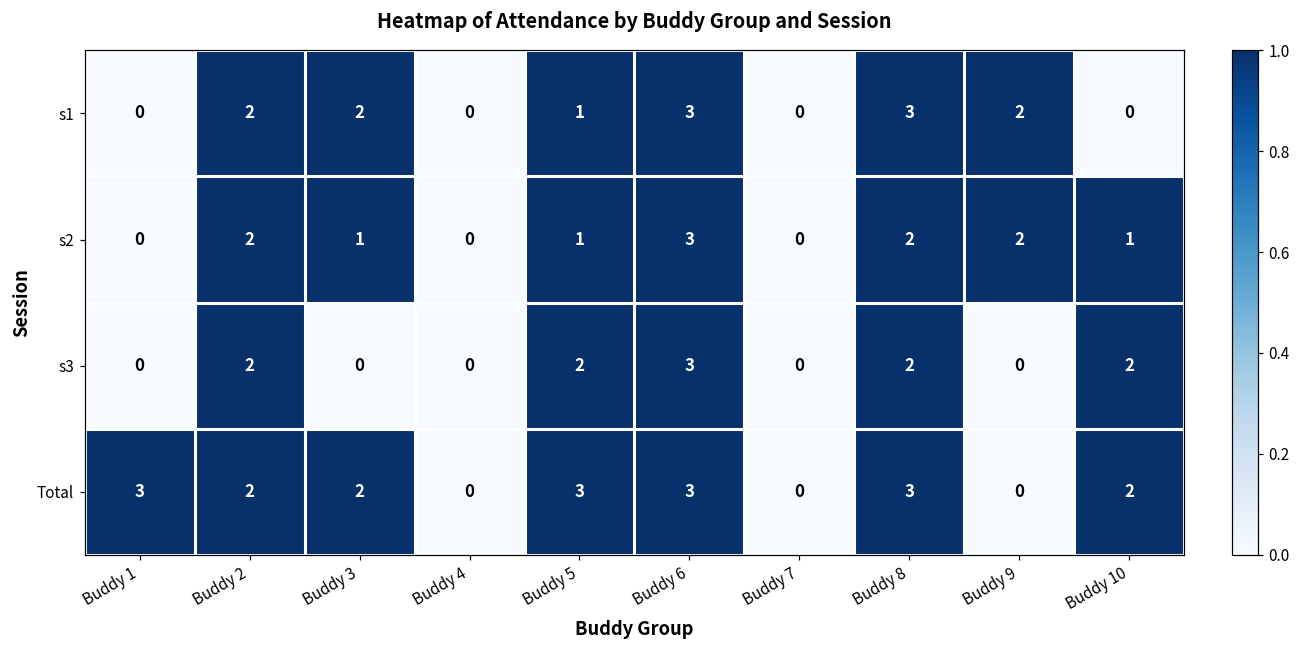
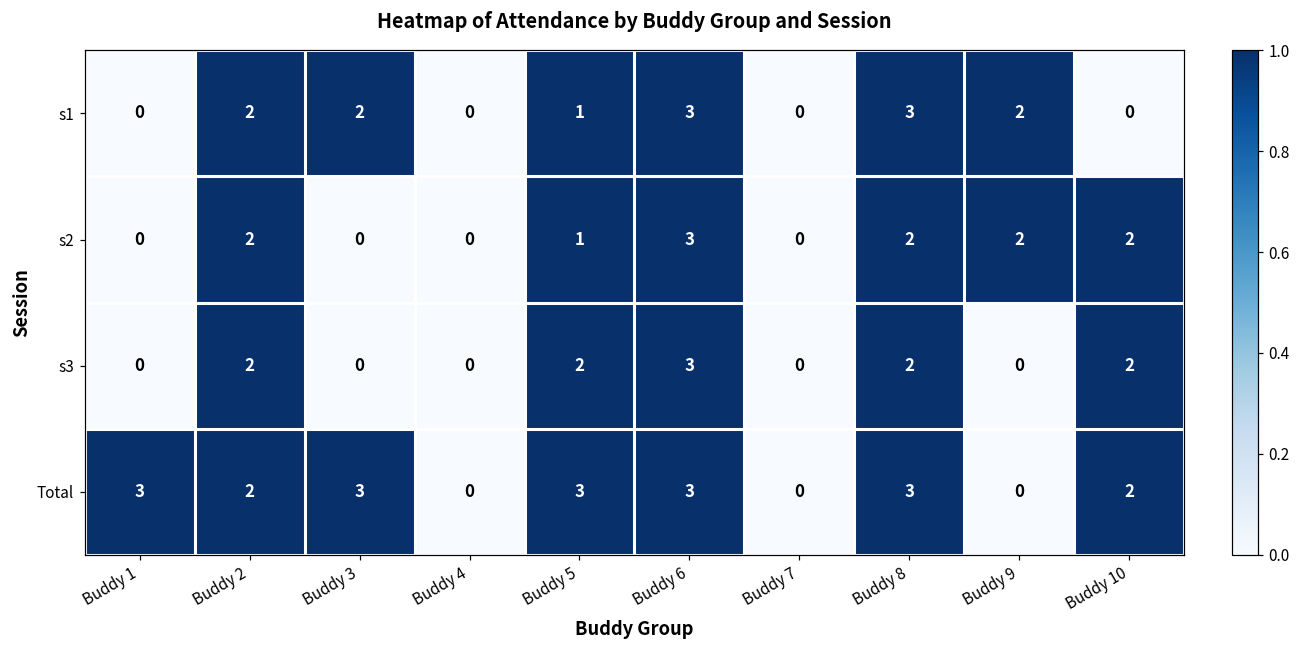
s2, Buddy 3: 1 -> 0
s2, Buddy 10: 1 -> 2
Total, Buddy 3: 2 -> 3
